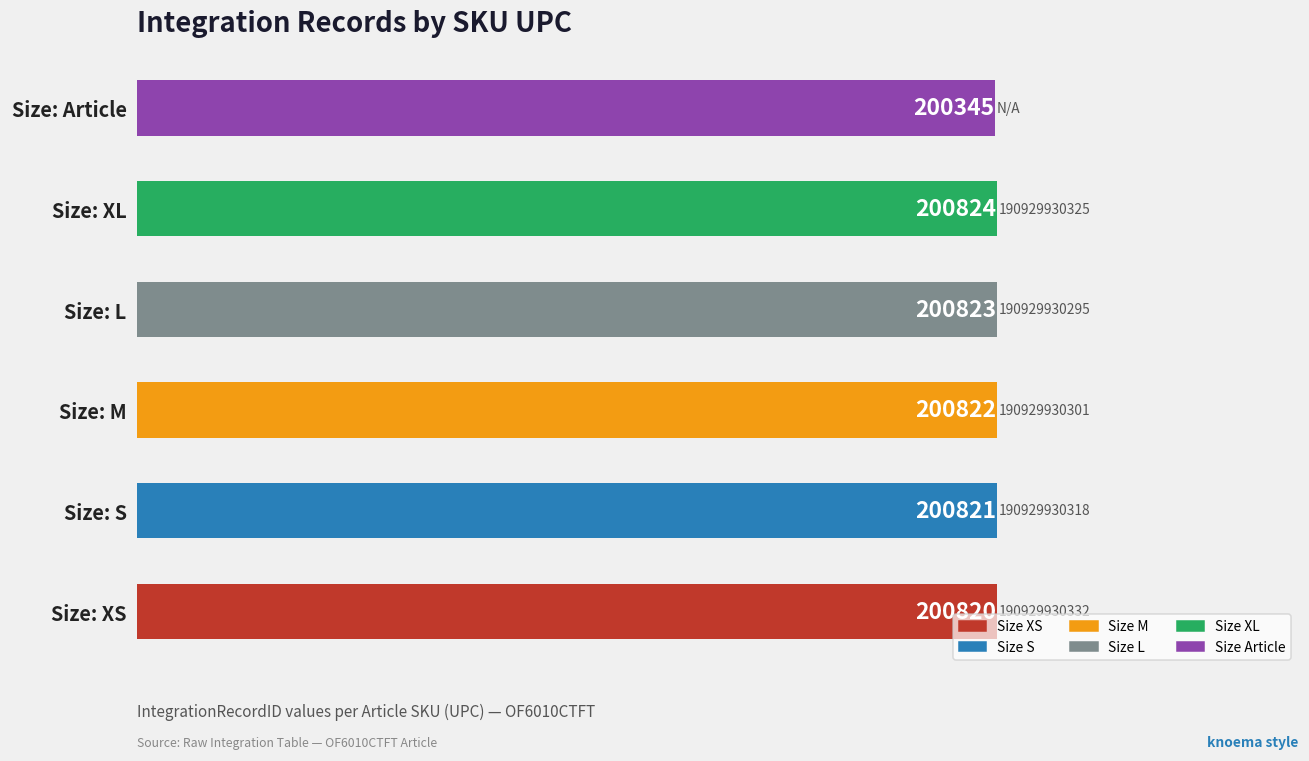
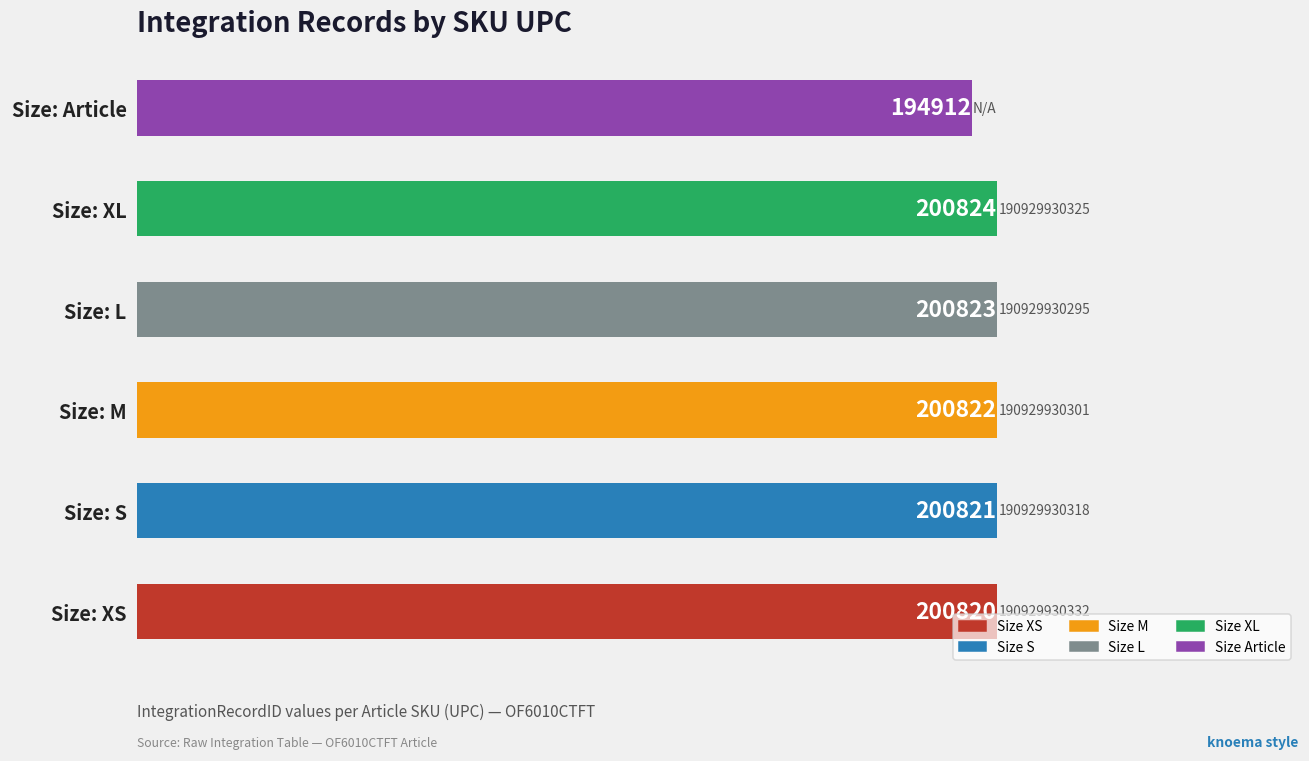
Size: Article: 200345 -> 194912
